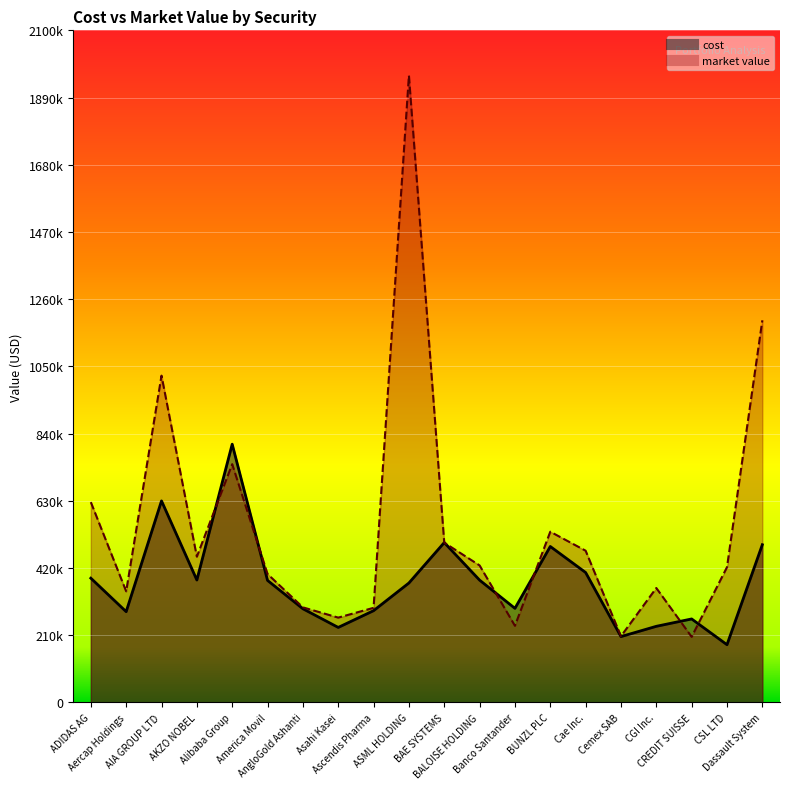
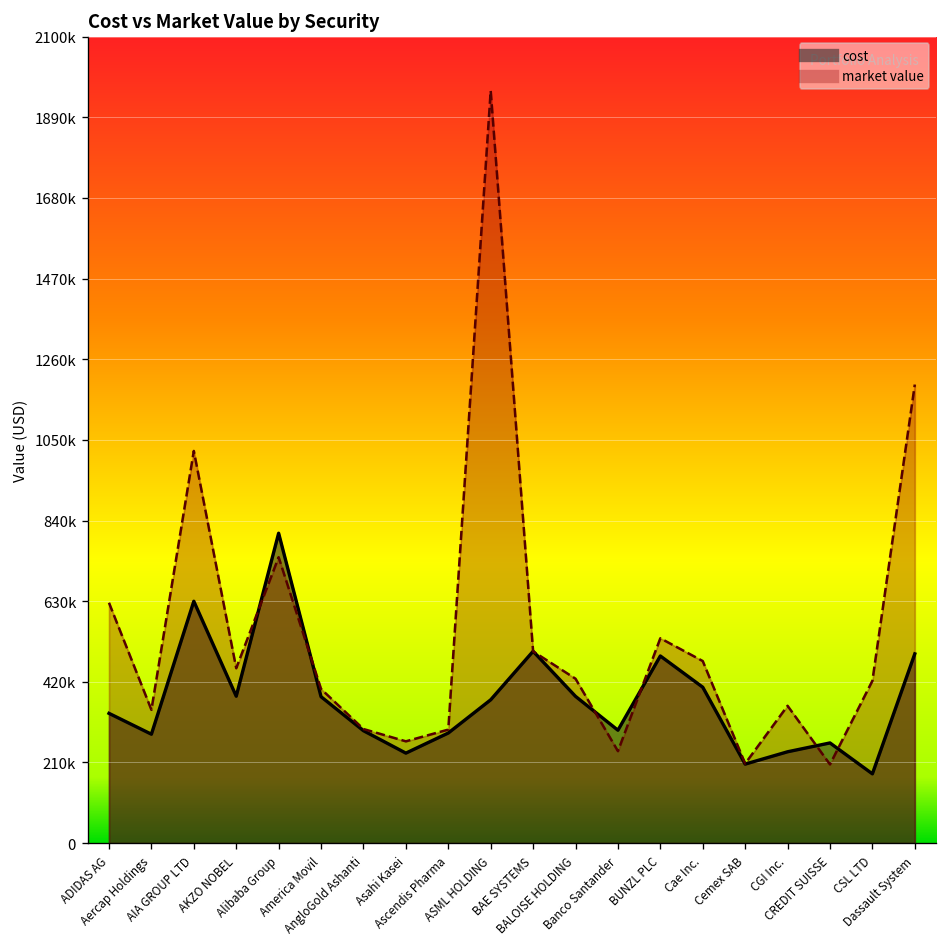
cost, ADIDAS AG: 390000 -> 340000
